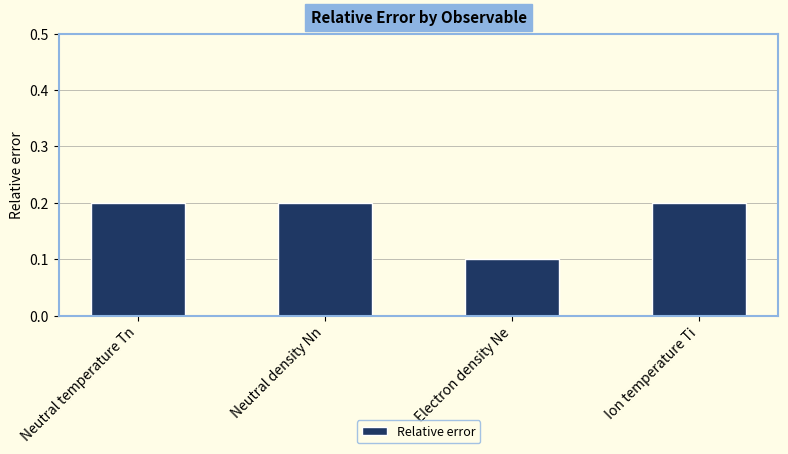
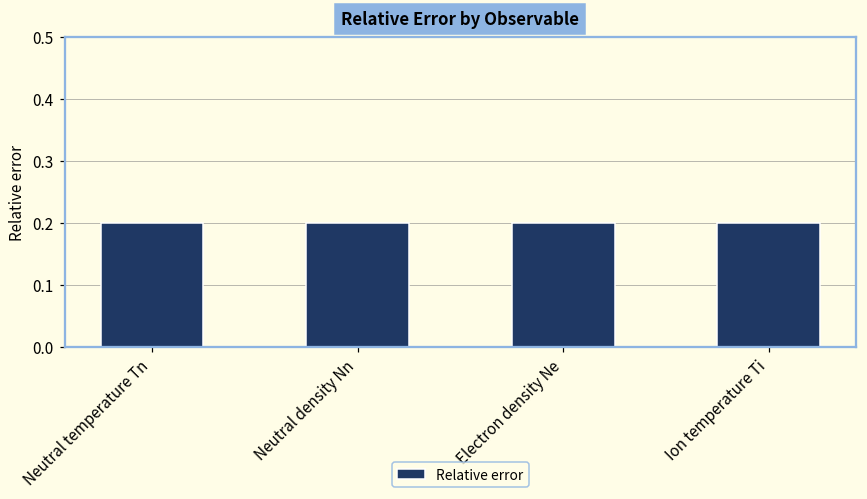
Electron density Ne: 0.1 -> 0.2
